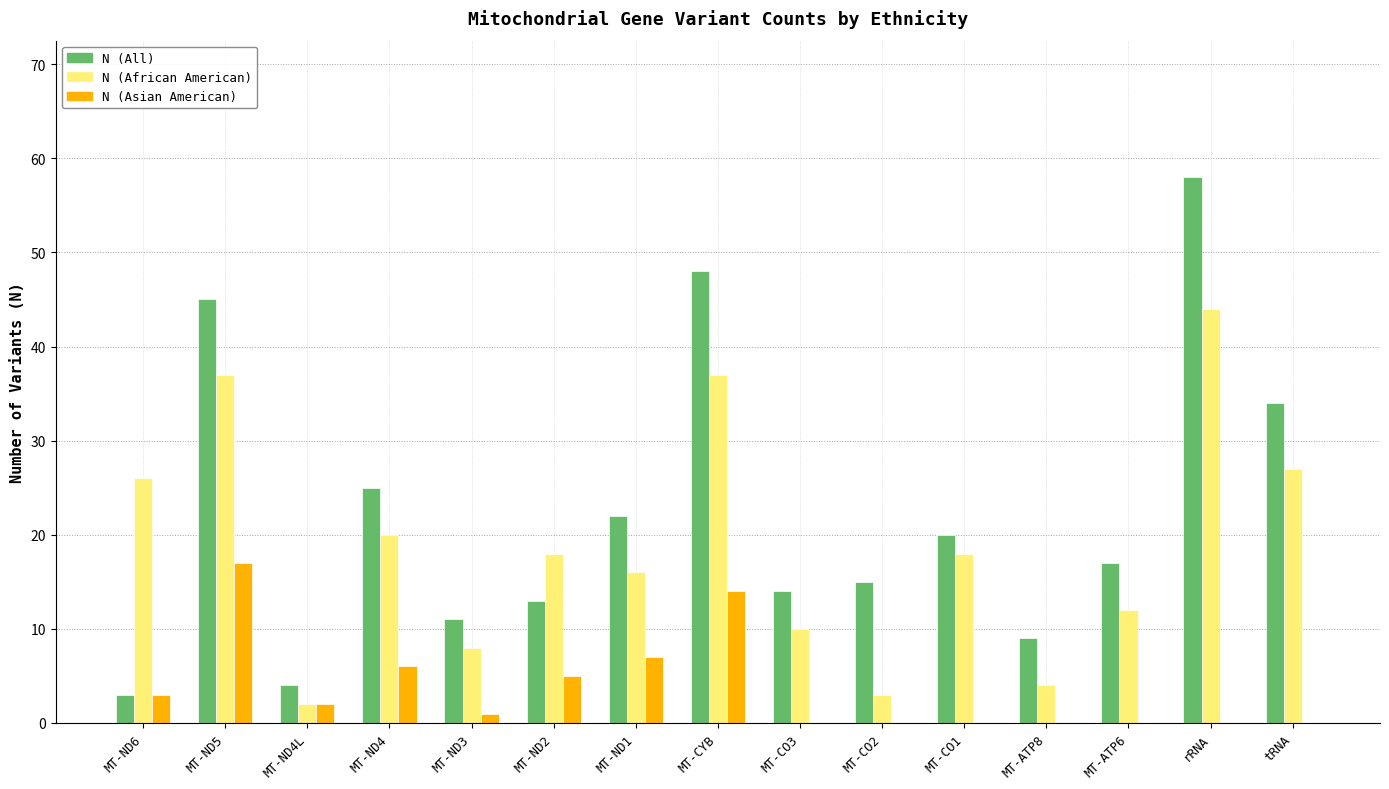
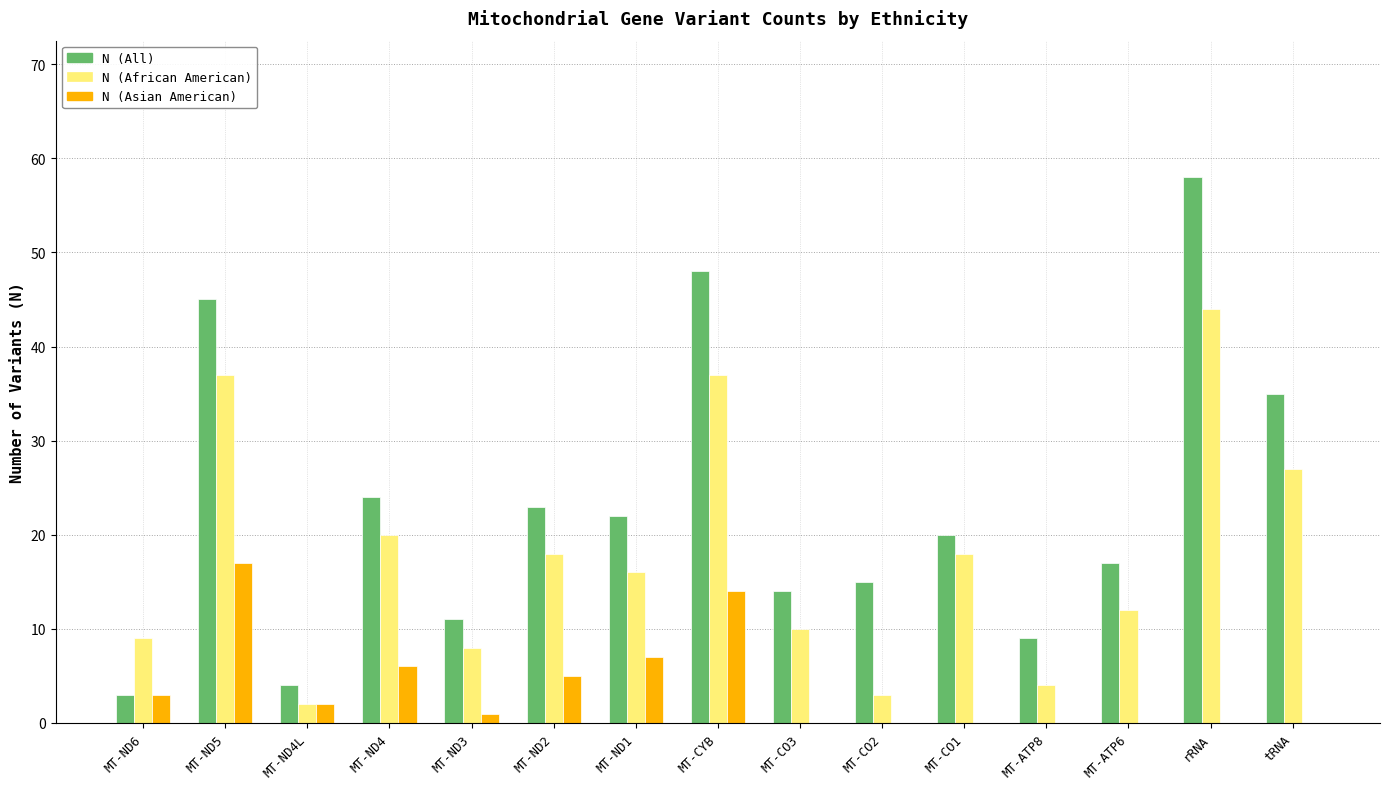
N (African American), MT-ND6: 26 -> 9
N (All), MT-ND4: 25 -> 24
N (All), MT-ND2: 13 -> 23
N (All), tRNA: 34 -> 35
